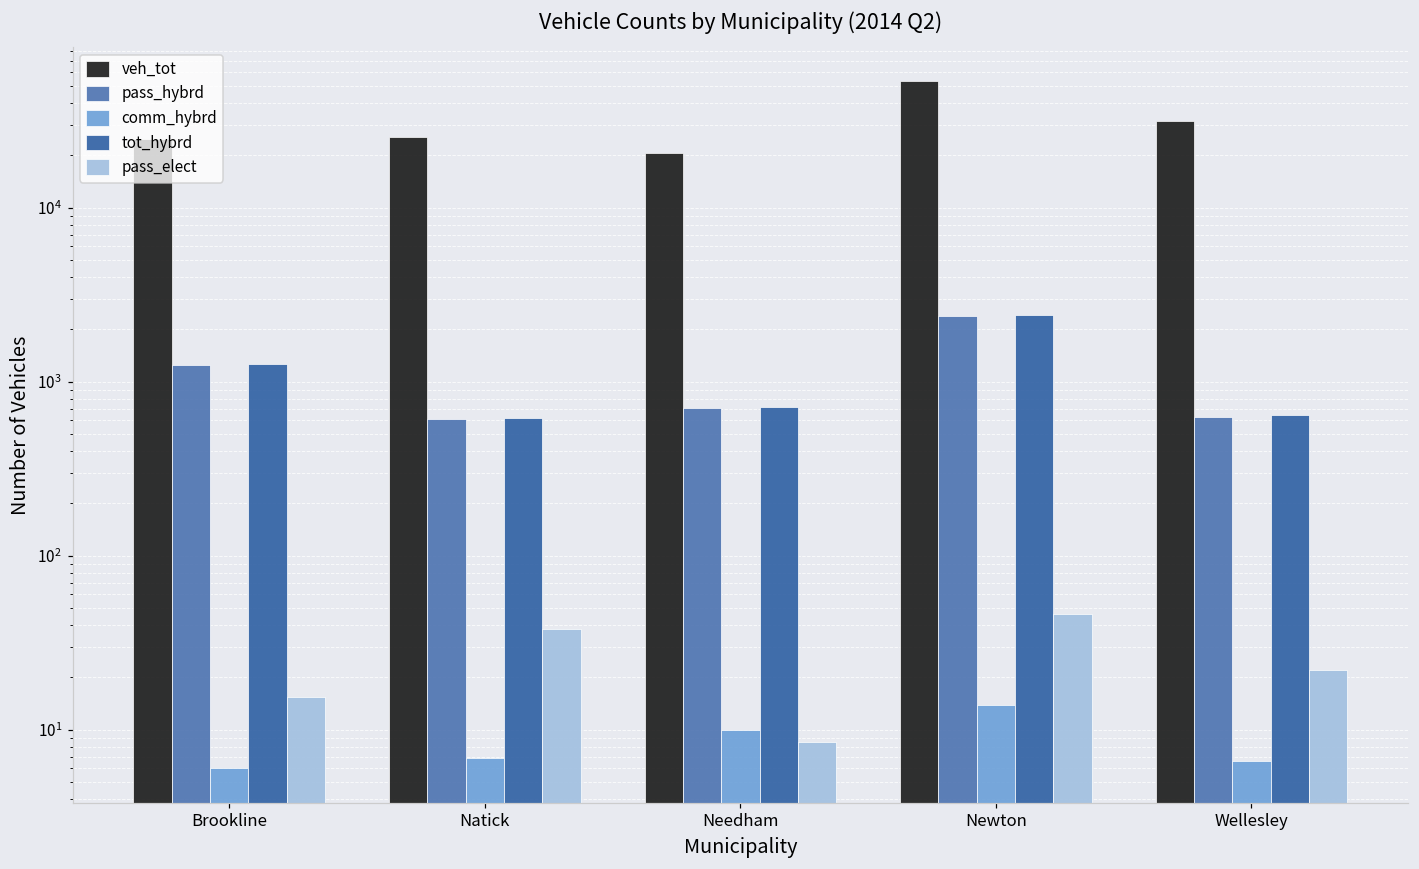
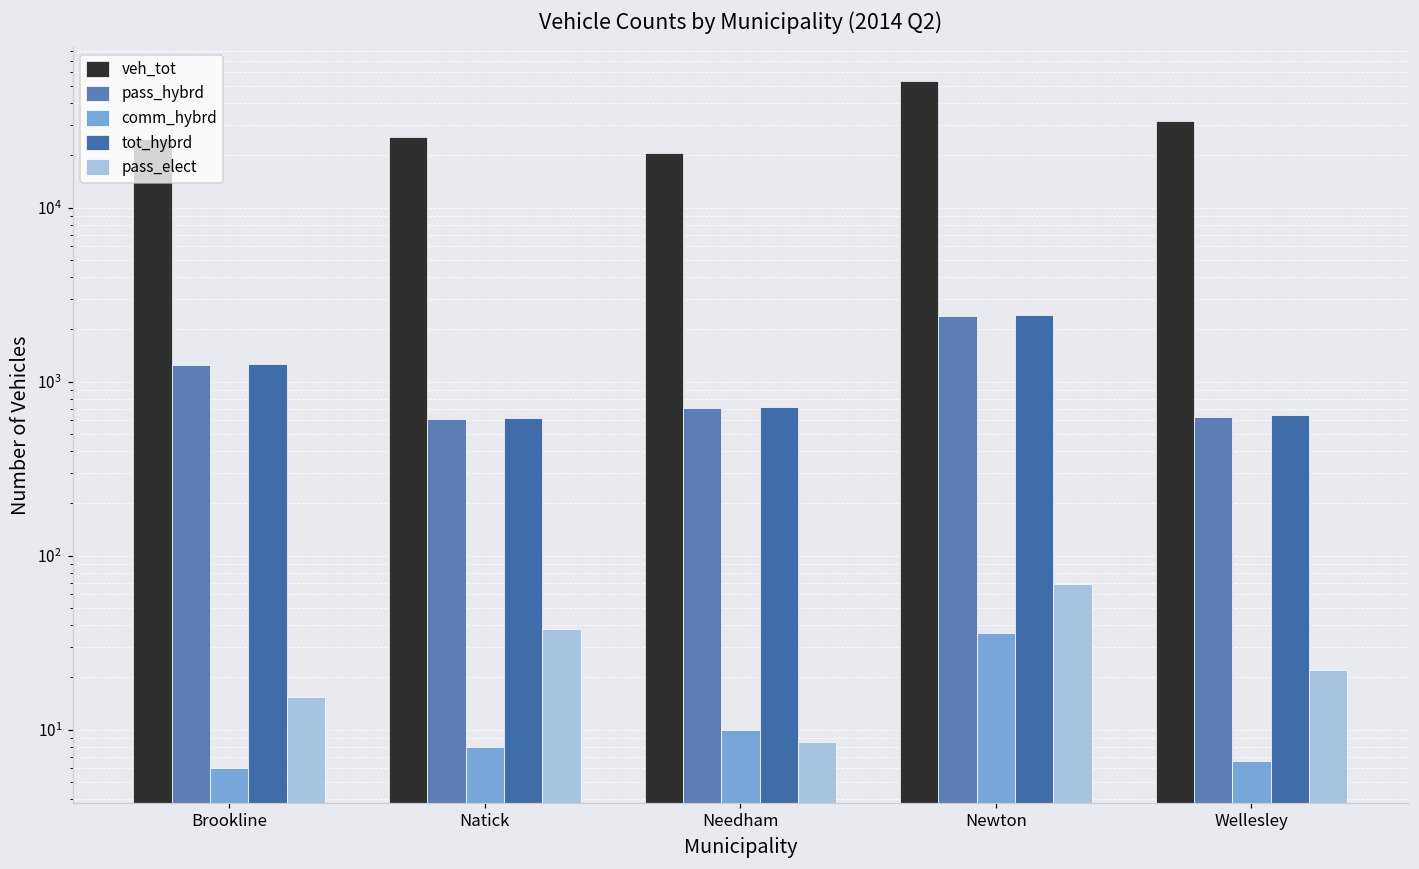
comm_hybrd, Natick: 7 -> 8
comm_hybrd, Newton: 14 -> 36
pass_elect, Newton: 46 -> 70
